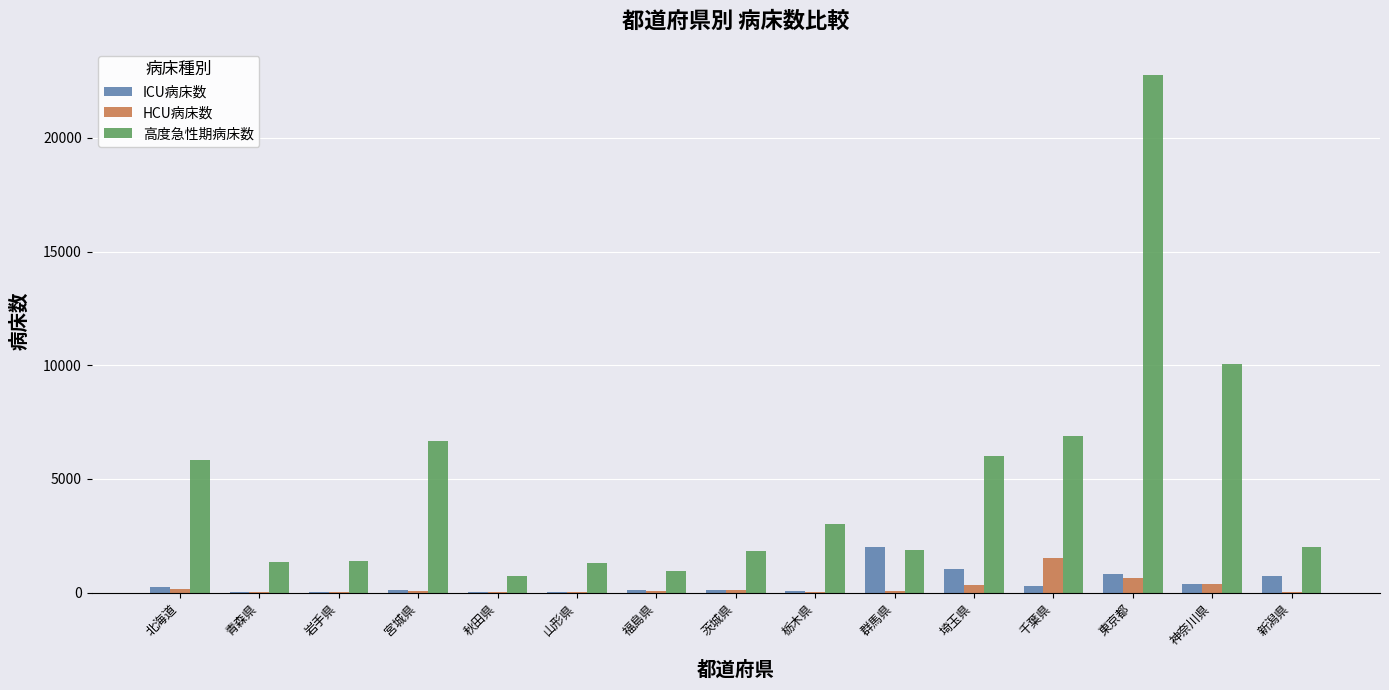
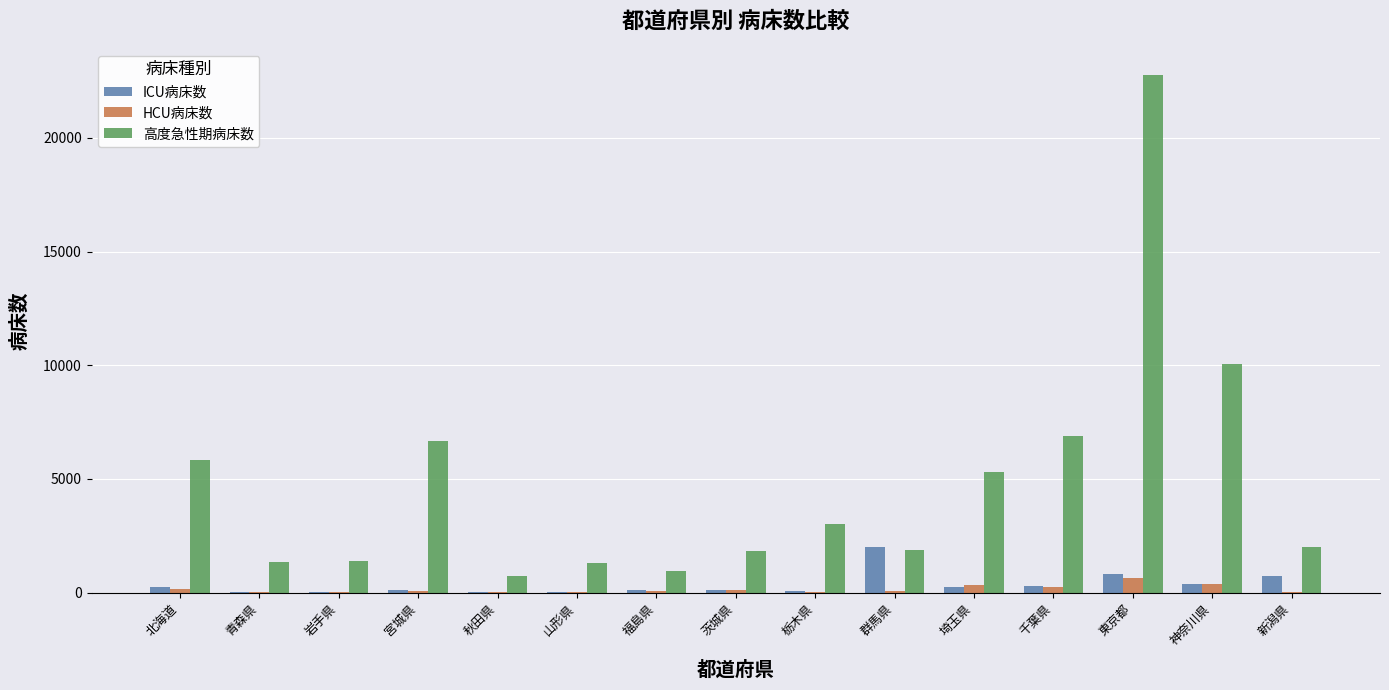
ICU病床数, 埼玉県: 1000 -> 200
高度急性期病床数, 埼玉県: 6000 -> 5300
HCU病床数, 千葉県: 1500 -> 200
